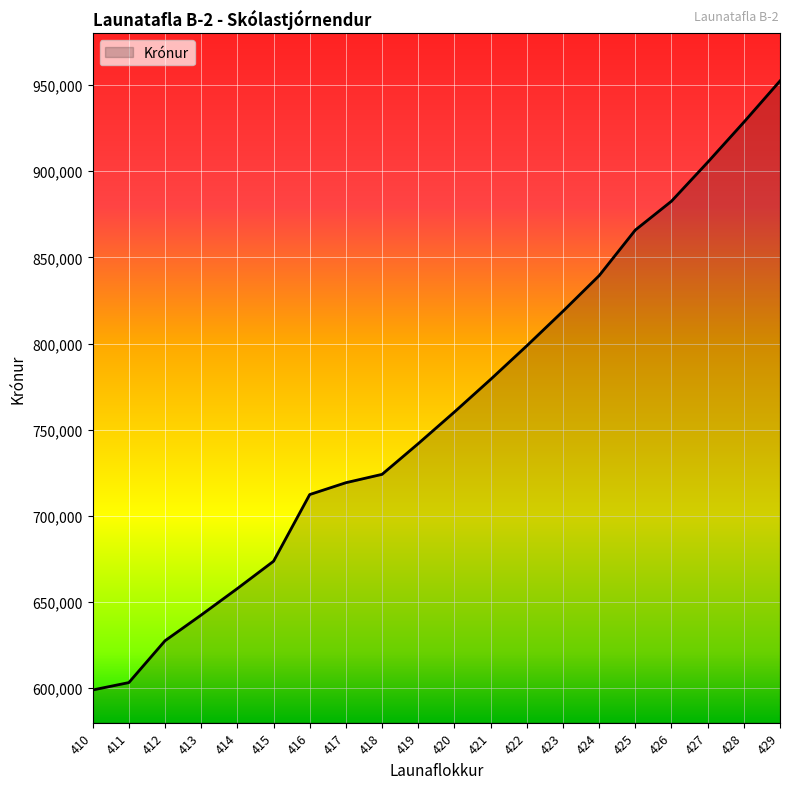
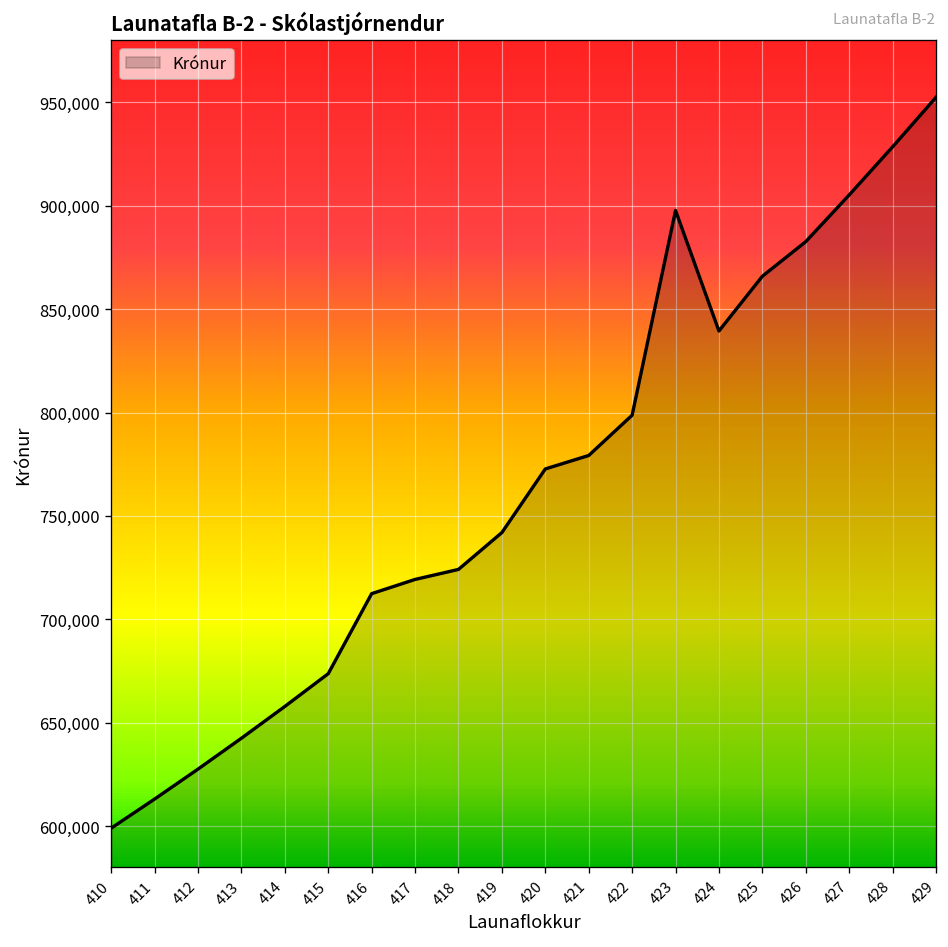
411: 603,000 -> 613,000
420: 760,000 -> 773,000
423: 819,000 -> 898,000
